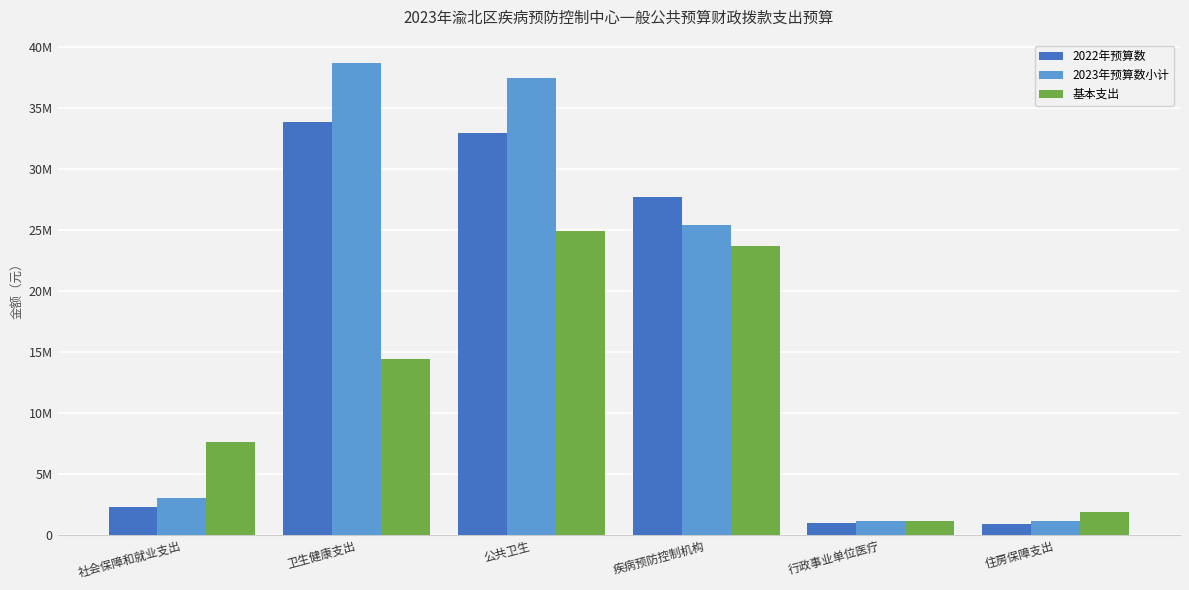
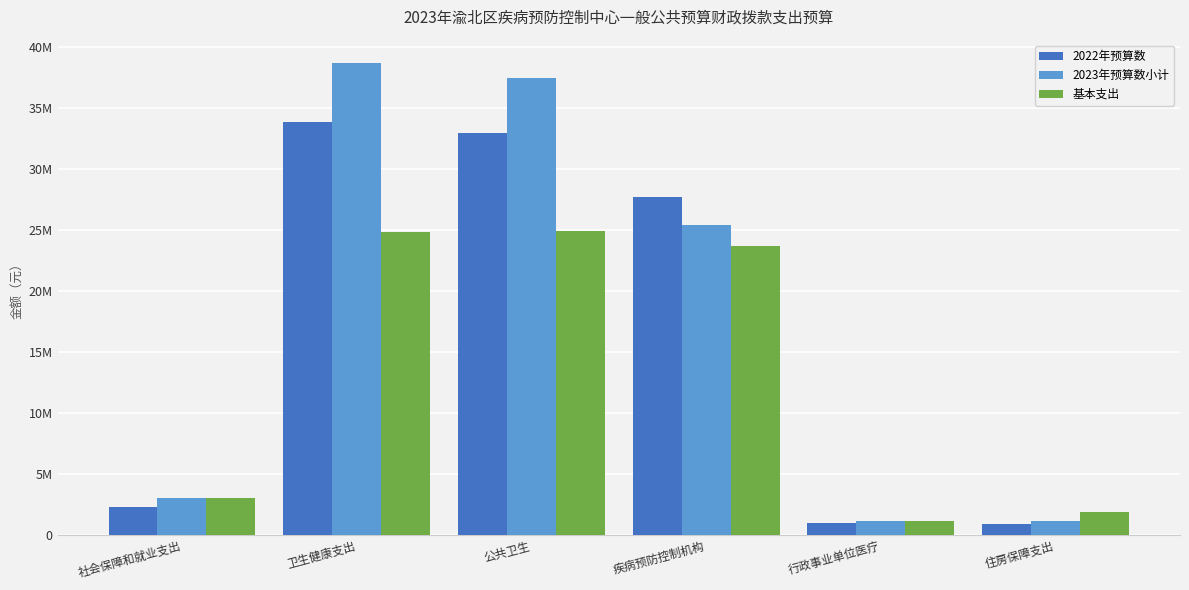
基本支出, 社会保障和就业支出: 7600000 -> 3000000
基本支出, 卫生健康支出: 14500000 -> 24900000
